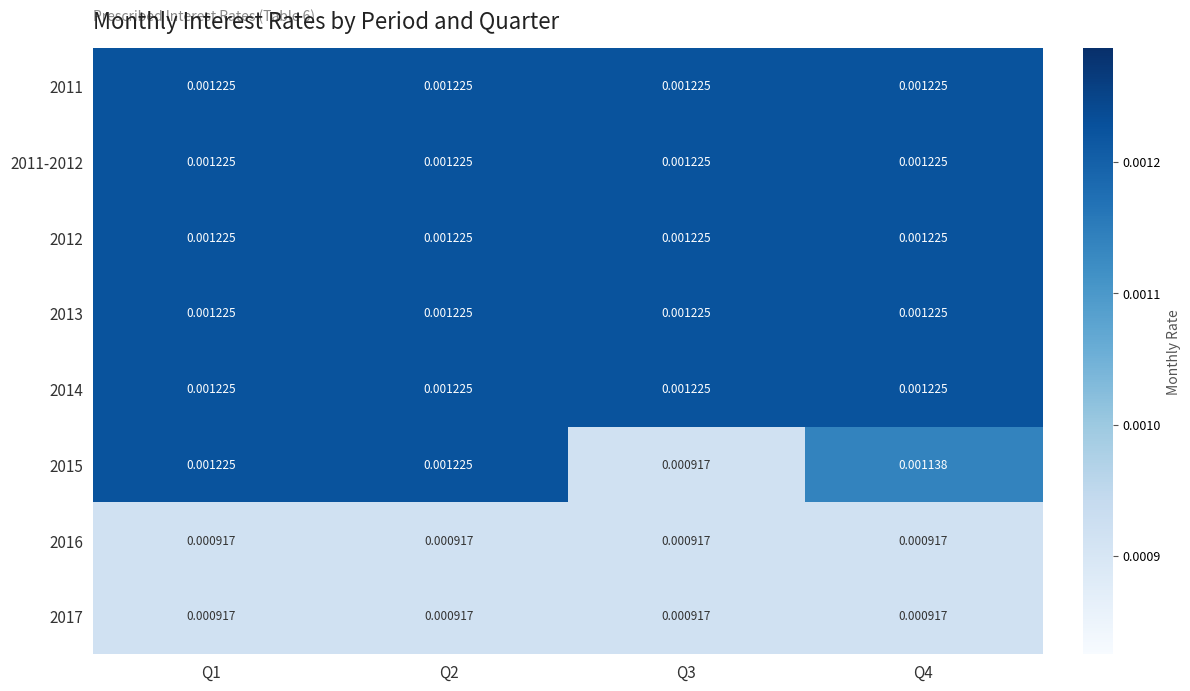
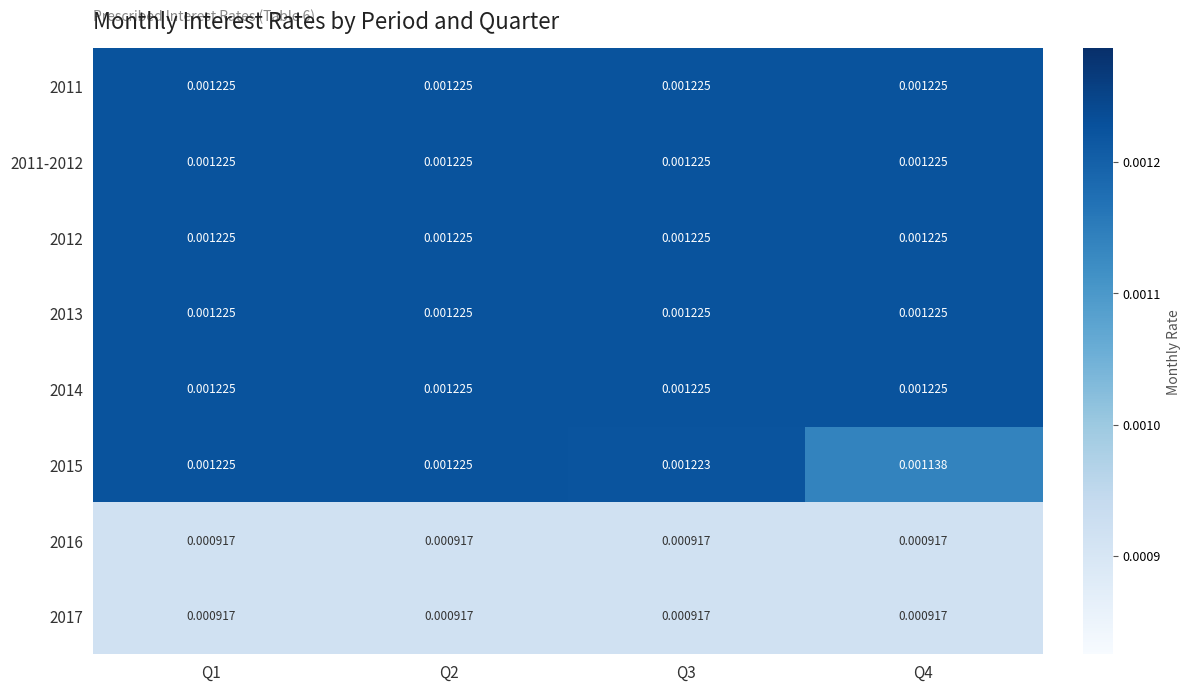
2015, Q3: 0.000917 -> 0.001223
